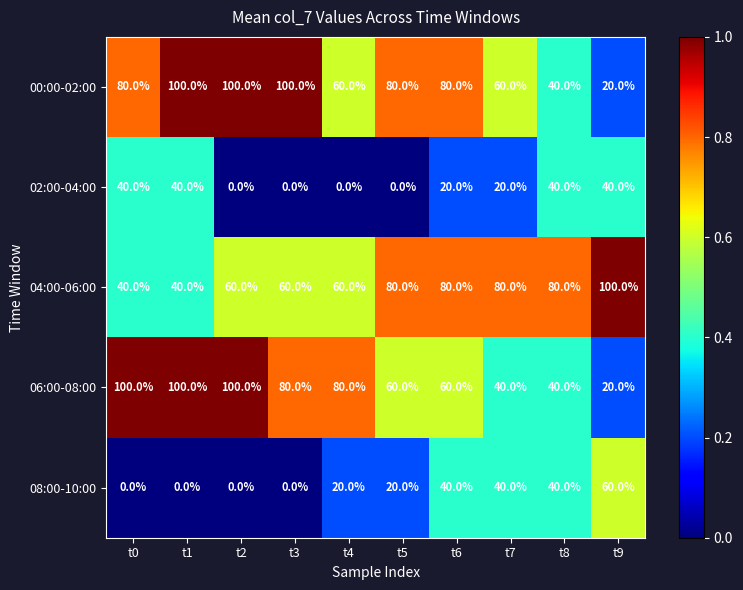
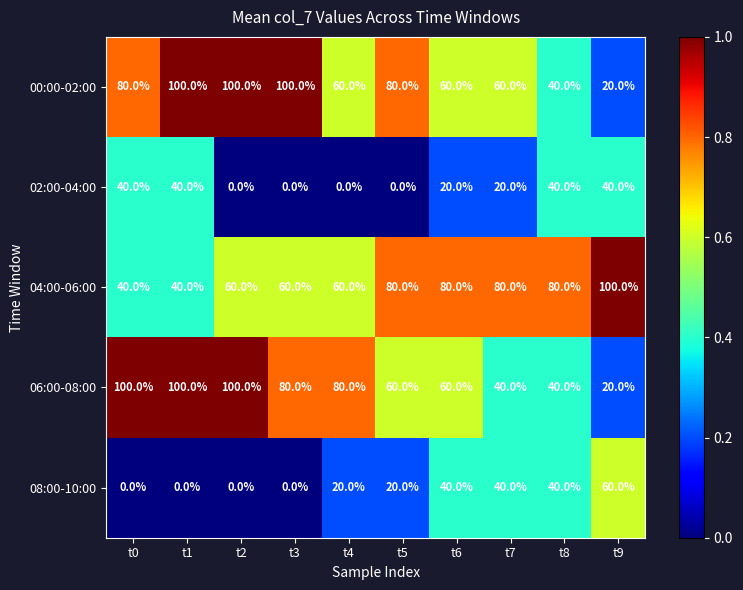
00:00-02:00, t6: 80.0% -> 60.0%
